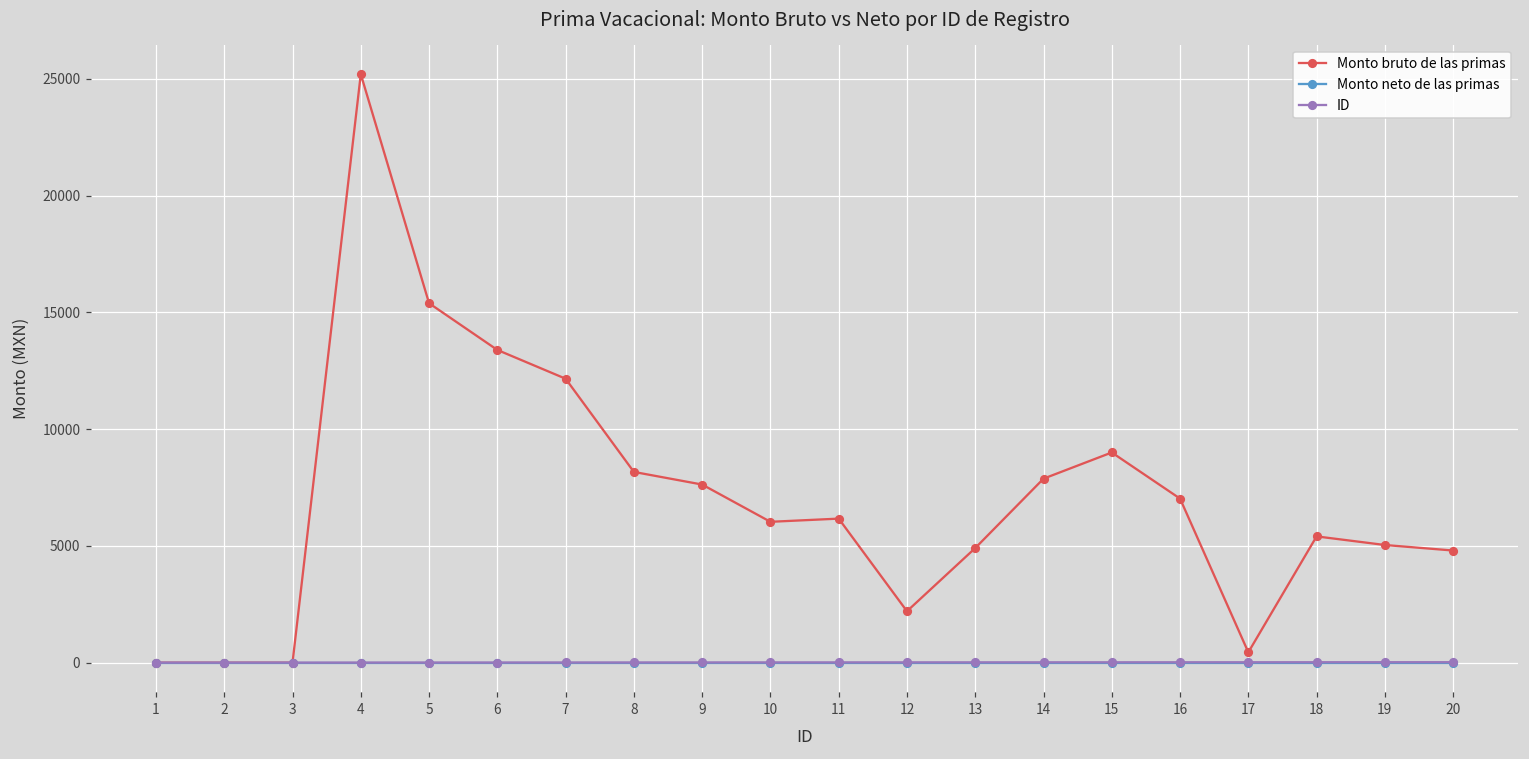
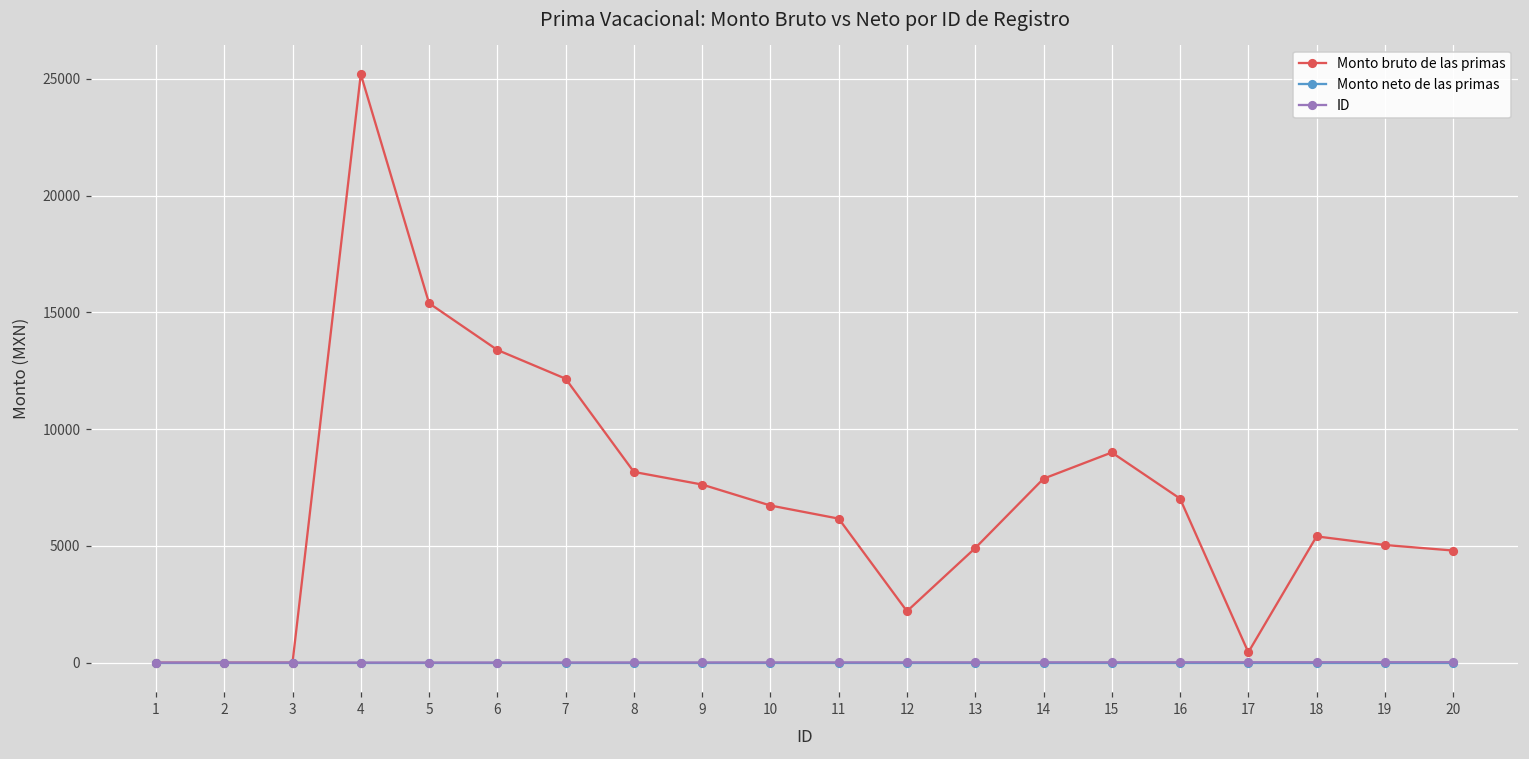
Monto bruto de las primas, 10: 6000 -> 6700
